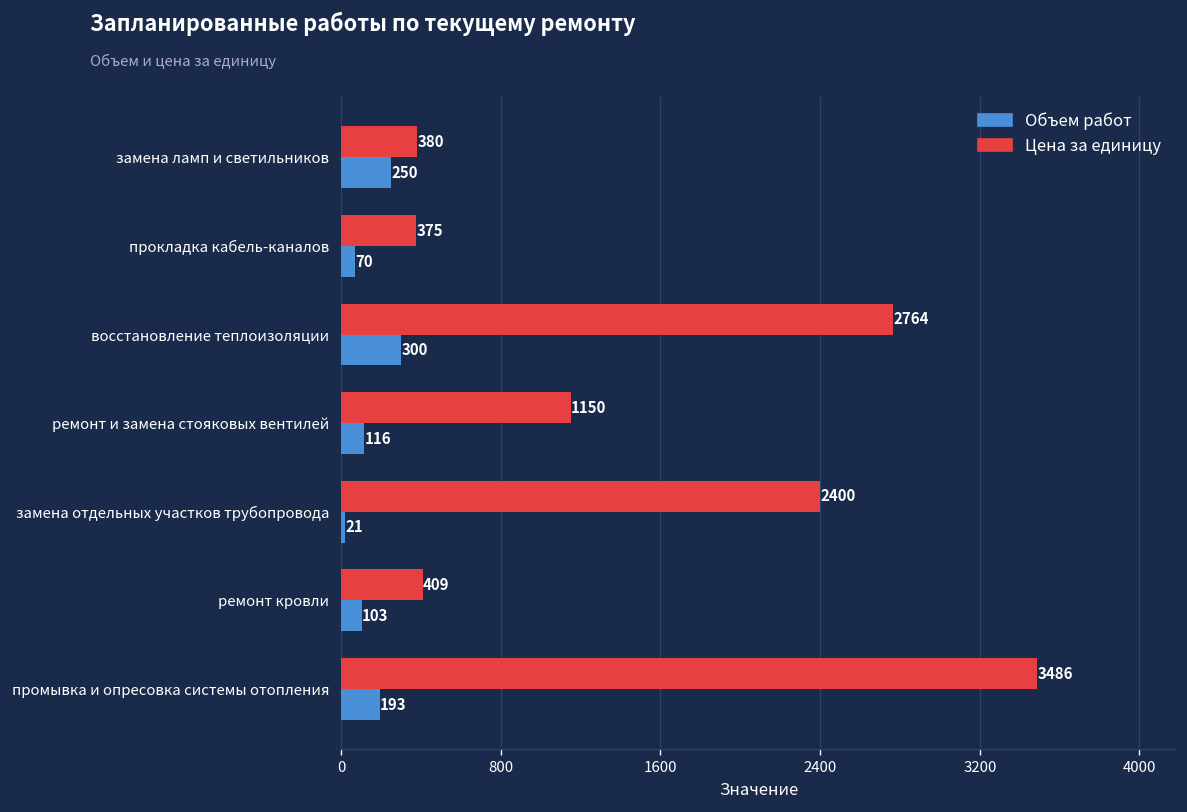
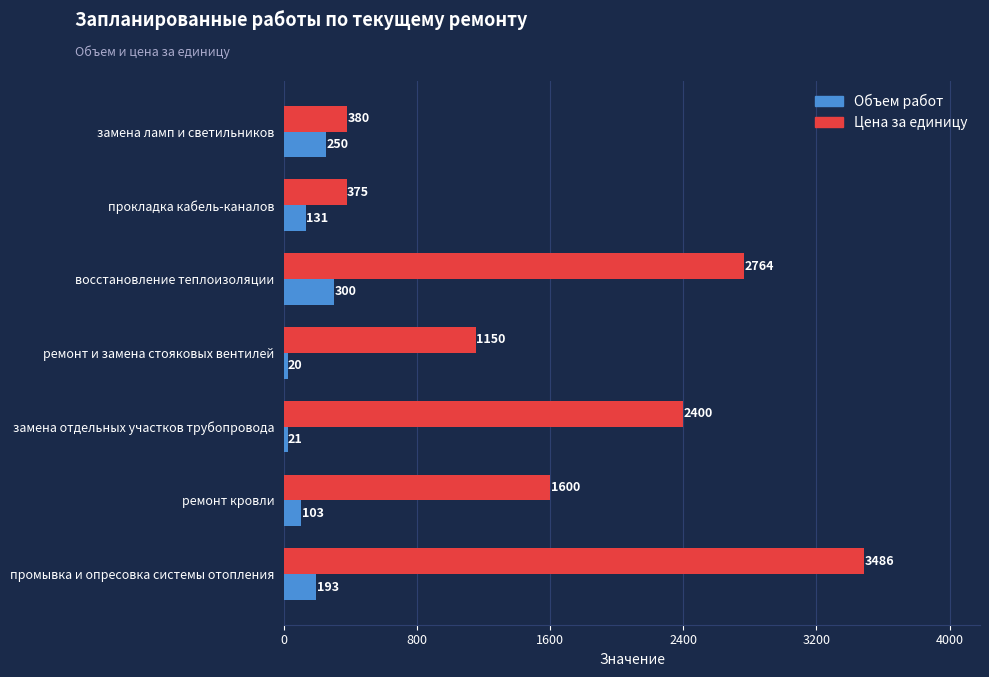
Объем работ, прокладка кабель-каналов: 70 -> 131
Объем работ, ремонт и замена стояковых вентилей: 116 -> 20
Цена за единицу, ремонт кровли: 409 -> 1600
